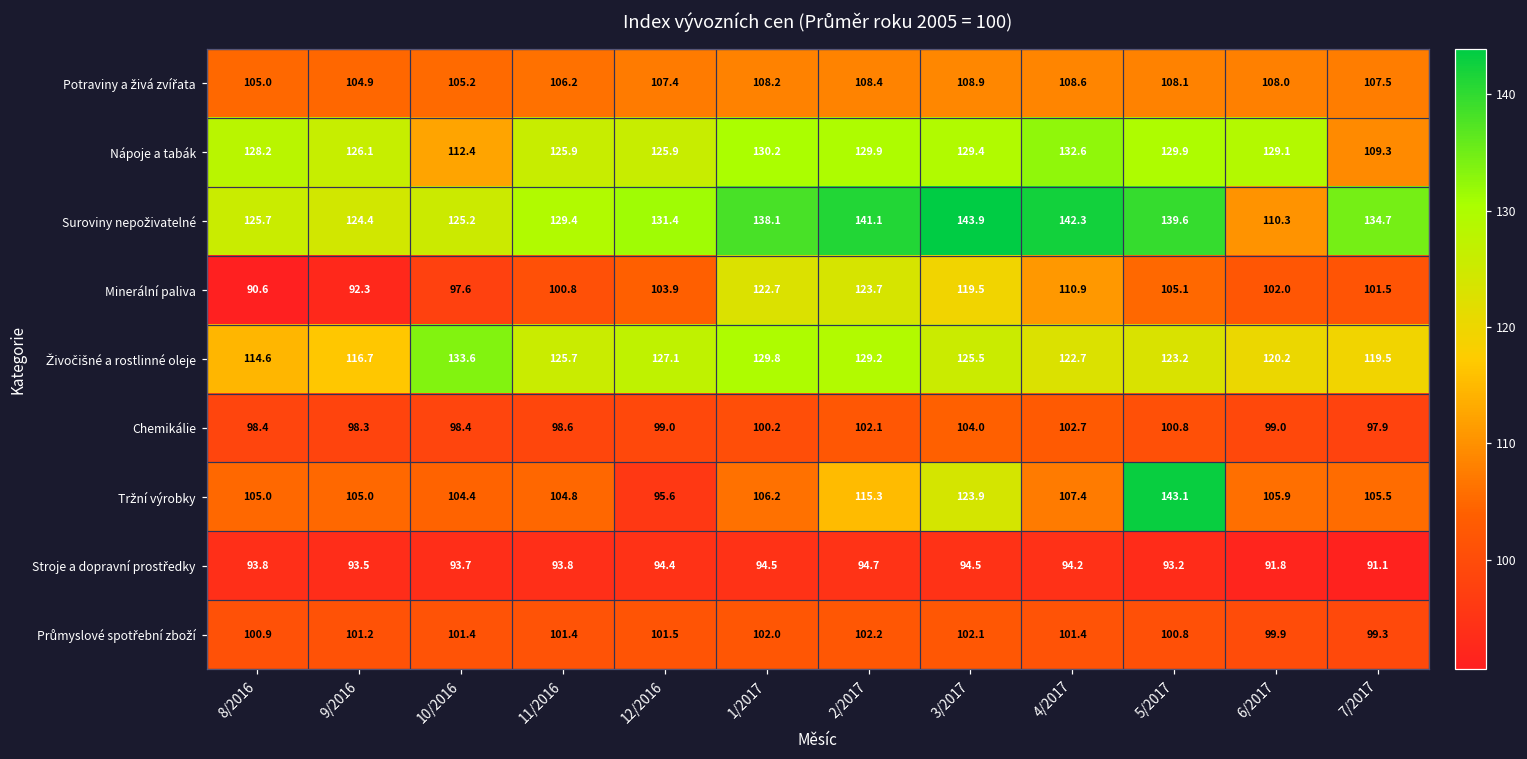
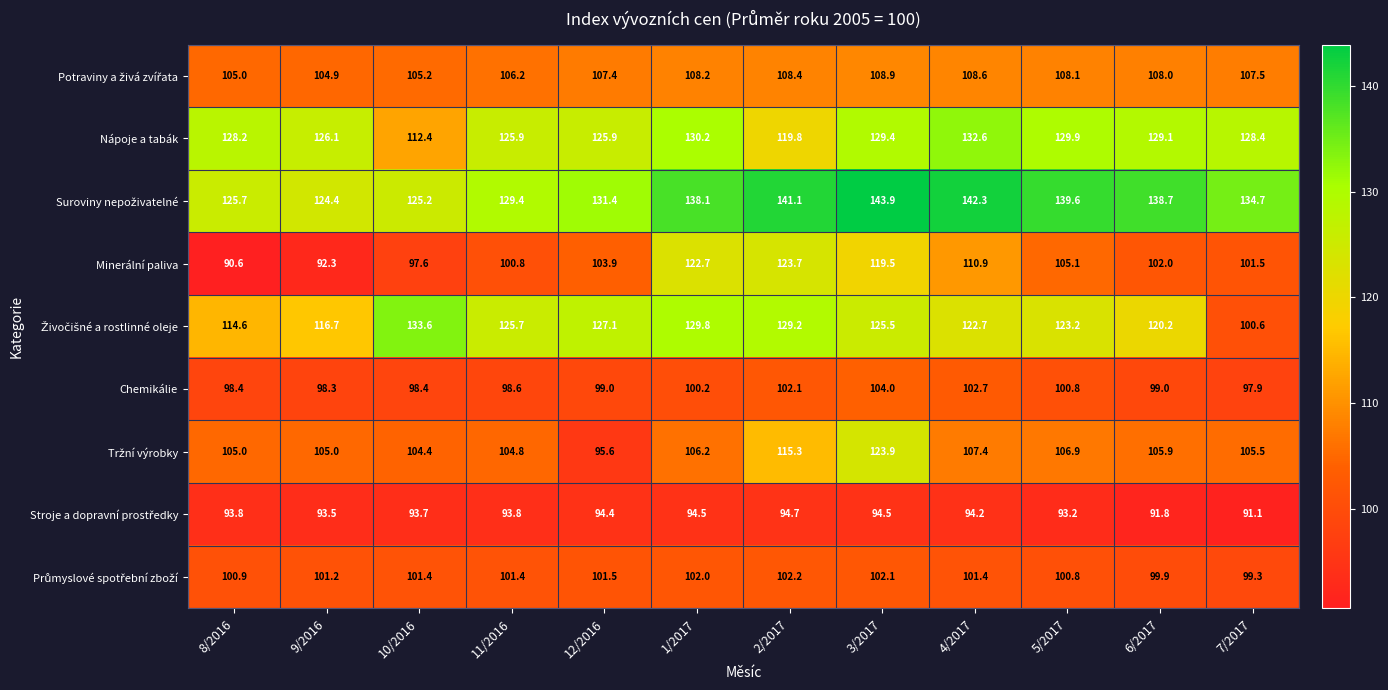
Nápoje a tabák, 2/2017: 129.9 -> 119.8
Nápoje a tabák, 7/2017: 109.3 -> 128.4
Suroviny nepoživatelné, 6/2017: 110.3 -> 138.7
Živočišné a rostlinné oleje, 7/2017: 119.5 -> 100.6
Tržní výrobky, 5/2017: 143.1 -> 106.9
